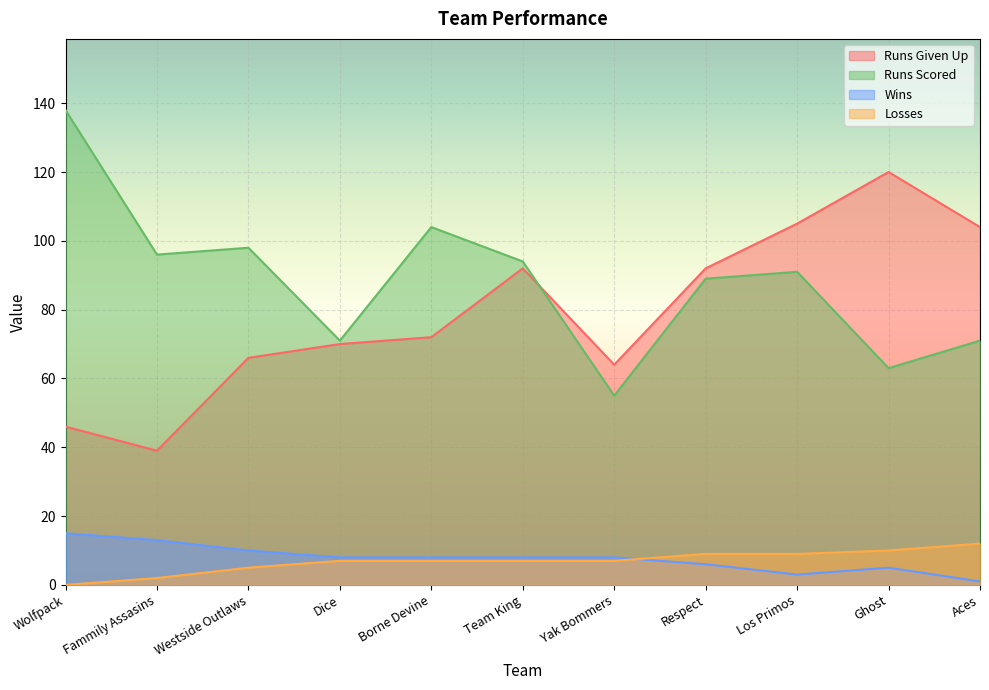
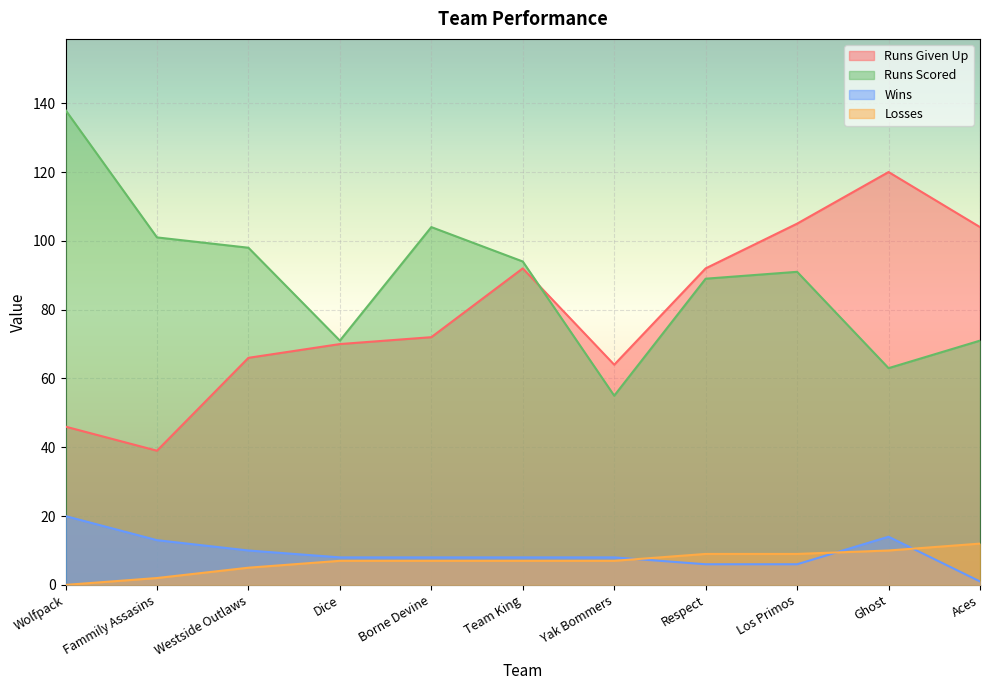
Wins, Wolfpack: 15 -> 20
Runs Scored, Fammily Assasins: 96 -> 101
Wins, Los Primos: 3 -> 6
Wins, Ghost: 5 -> 14
